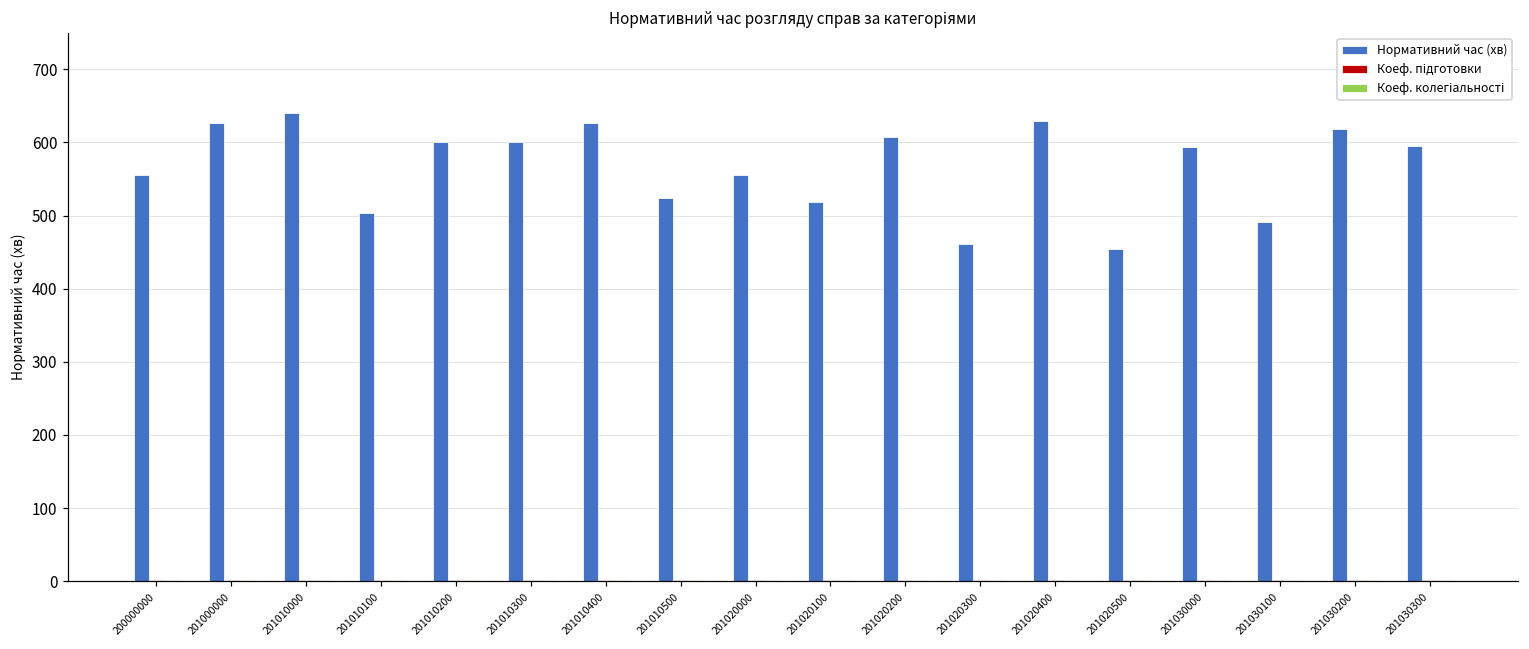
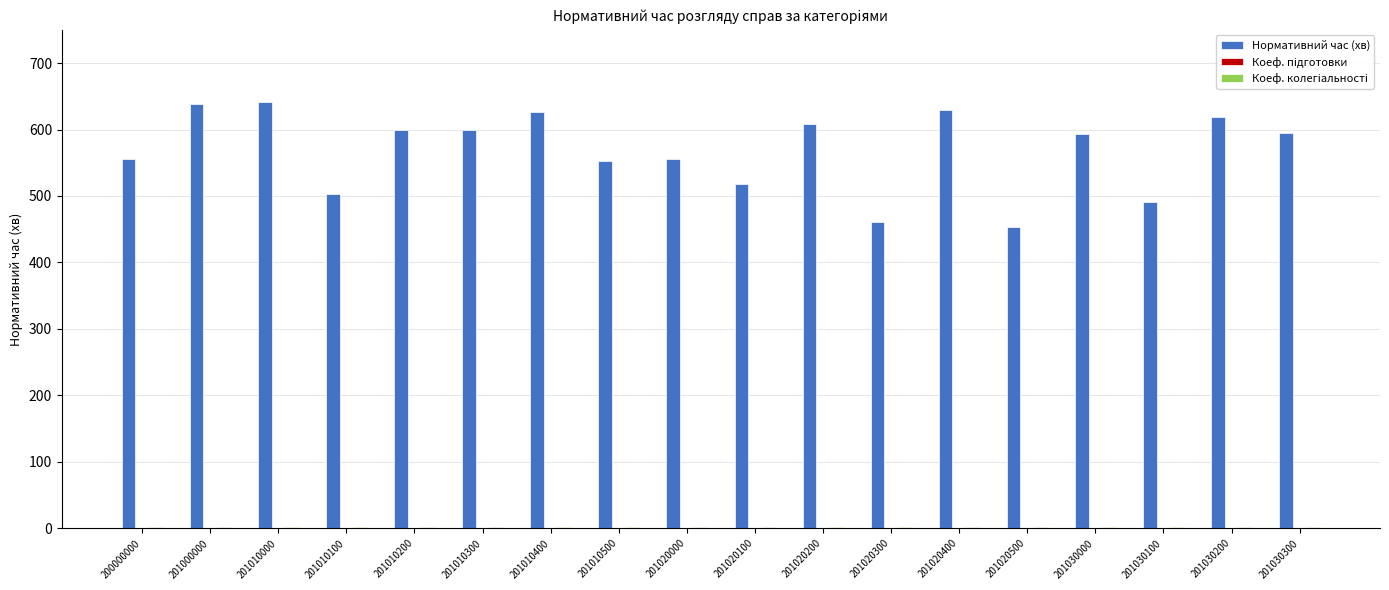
Нормативний час (хв), 201000000: 630 -> 640
Нормативний час (хв), 201010500: 520 -> 550
